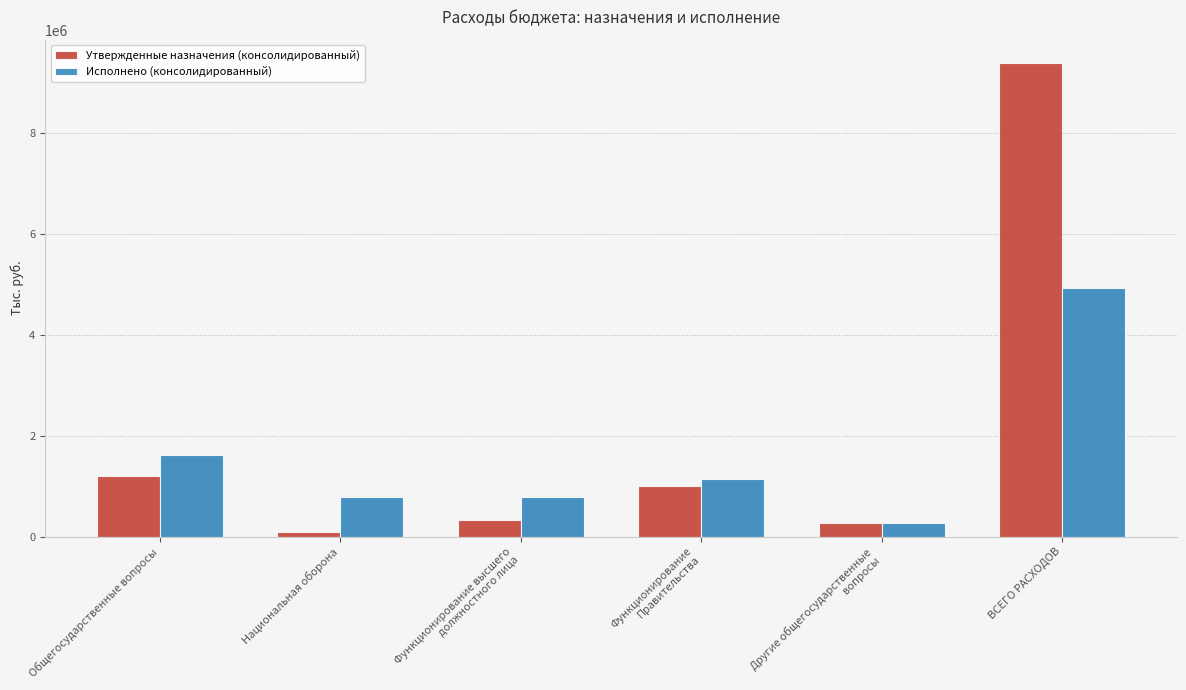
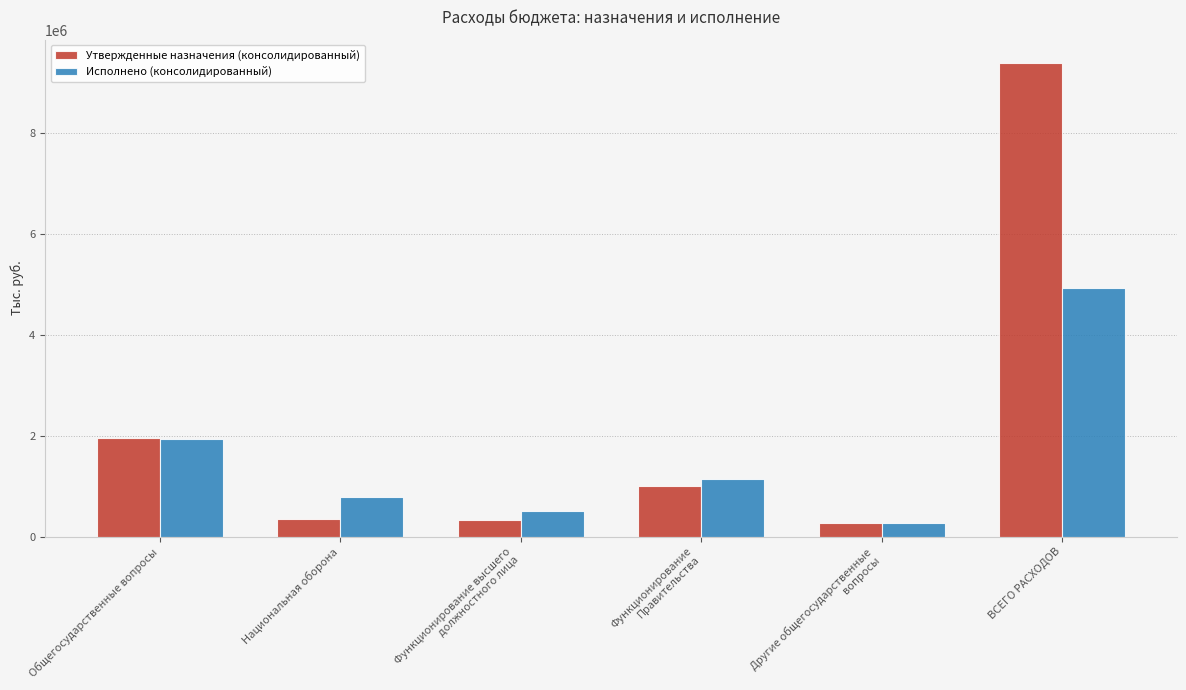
Утвержденные назначения (консолидированный), Общегосударственные вопросы: 1200000 -> 2000000
Исполнено (консолидированный), Общегосударственные вопросы: 1600000 -> 1900000
Утвержденные назначения (консолидированный), Национальная оборона: 100000 -> 400000
Исполнено (консолидированный), Функционирование высшего должностного лица: 800000 -> 500000
